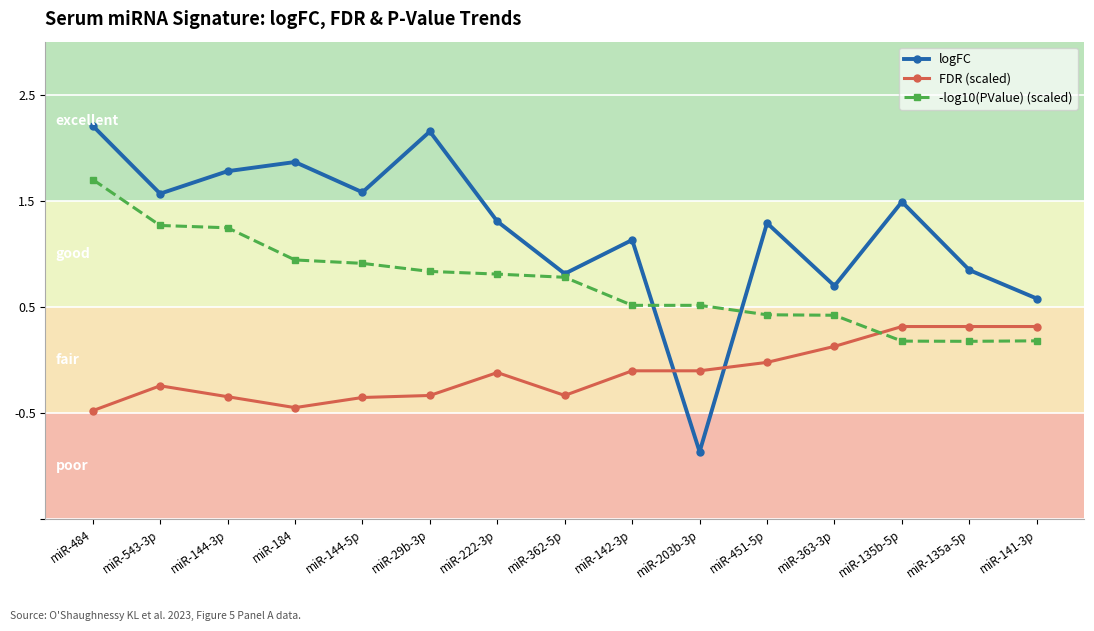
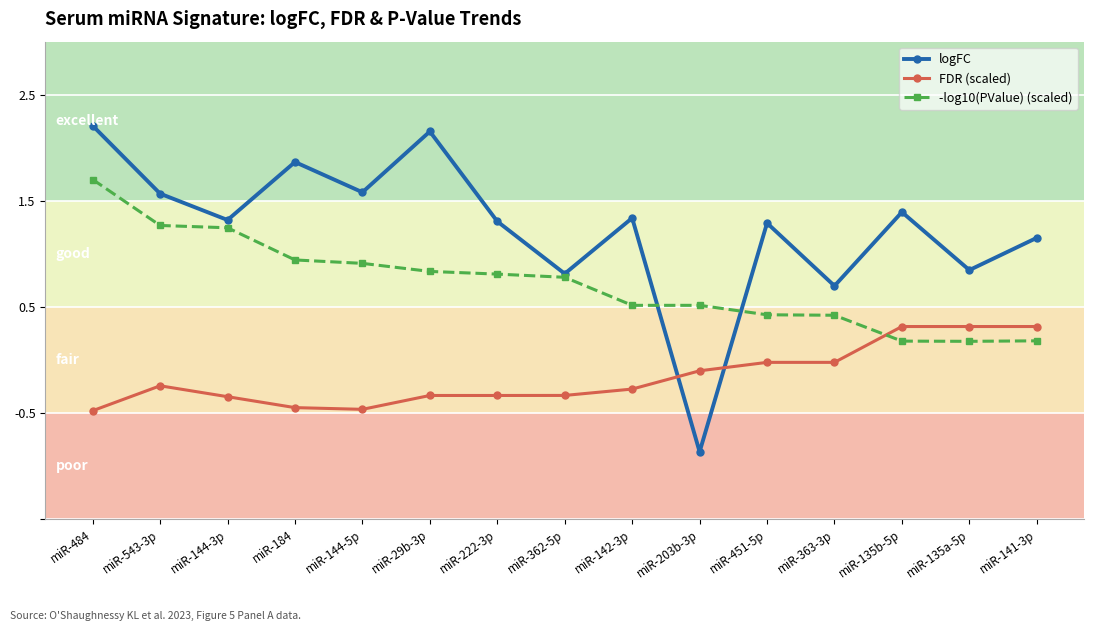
logFC, miR-144-3p: 1.78 -> 1.32
FDR (scaled), miR-144-5p: -0.36 -> -0.47
FDR (scaled), miR-222-3p: -0.12 -> -0.34
logFC, miR-142-3p: 1.13 -> 1.34
FDR (scaled), miR-142-3p: -0.10 -> -0.28
FDR (scaled), miR-363-3p: 0.13 -> -0.02
logFC, miR-135b-5p: 1.49 -> 1.39
logFC, miR-141-3p: 0.58 -> 1.15
